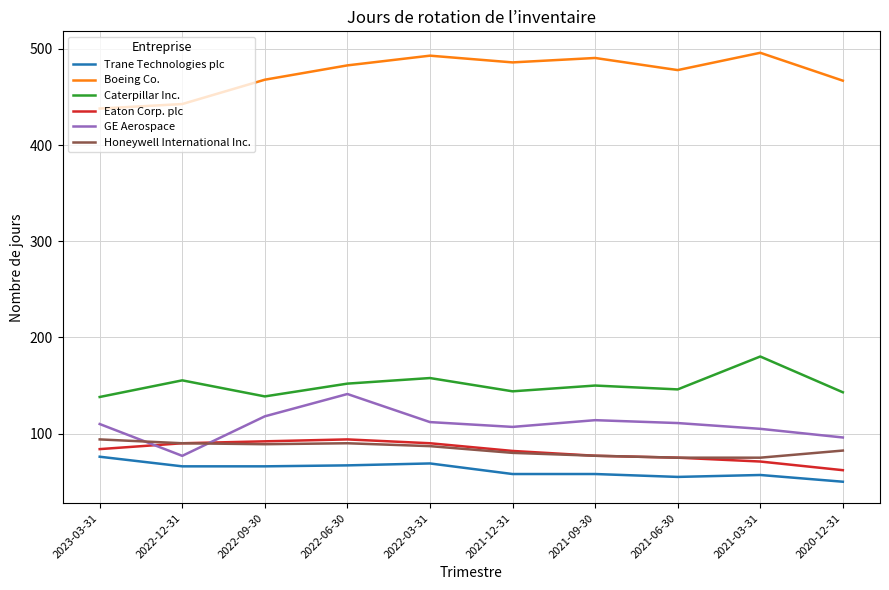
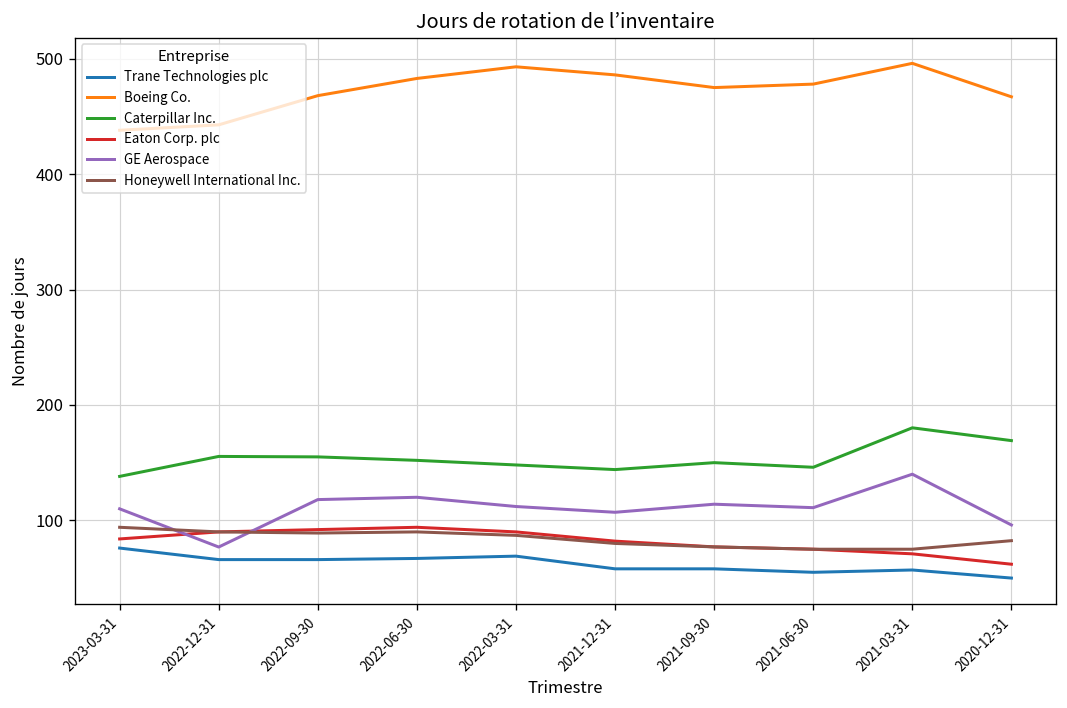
Caterpillar Inc., 2022-09-30: 140 -> 160
GE Aerospace, 2022-06-30: 140 -> 120
Caterpillar Inc., 2022-03-31: 160 -> 150
Boeing Co., 2021-09-30: 490 -> 480
GE Aerospace, 2021-03-31: 110 -> 140
Caterpillar Inc., 2020-12-31: 140 -> 170
